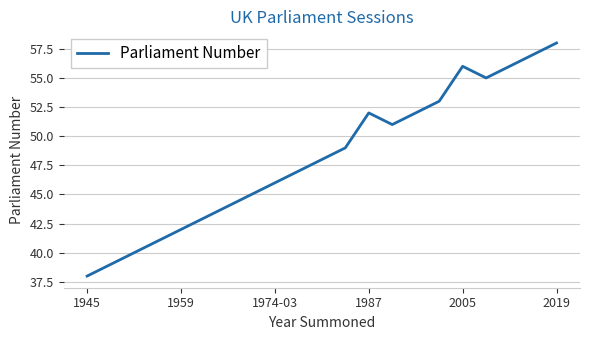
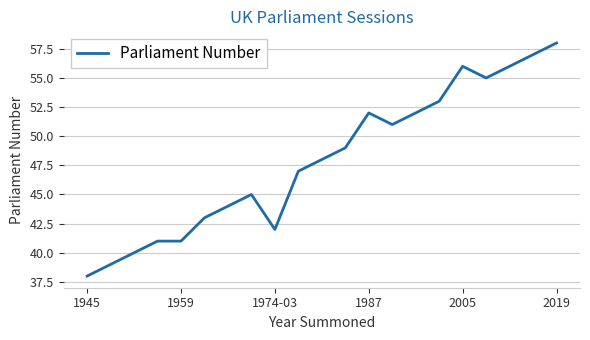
1959: 42 -> 41
1974-03: 46 -> 42
